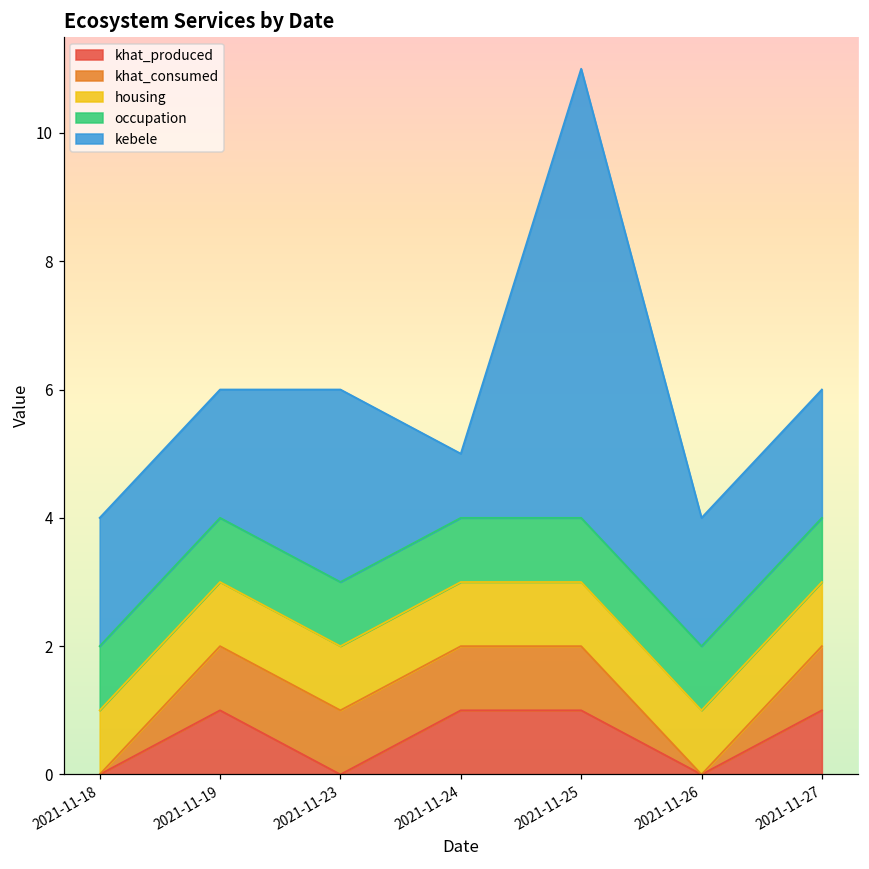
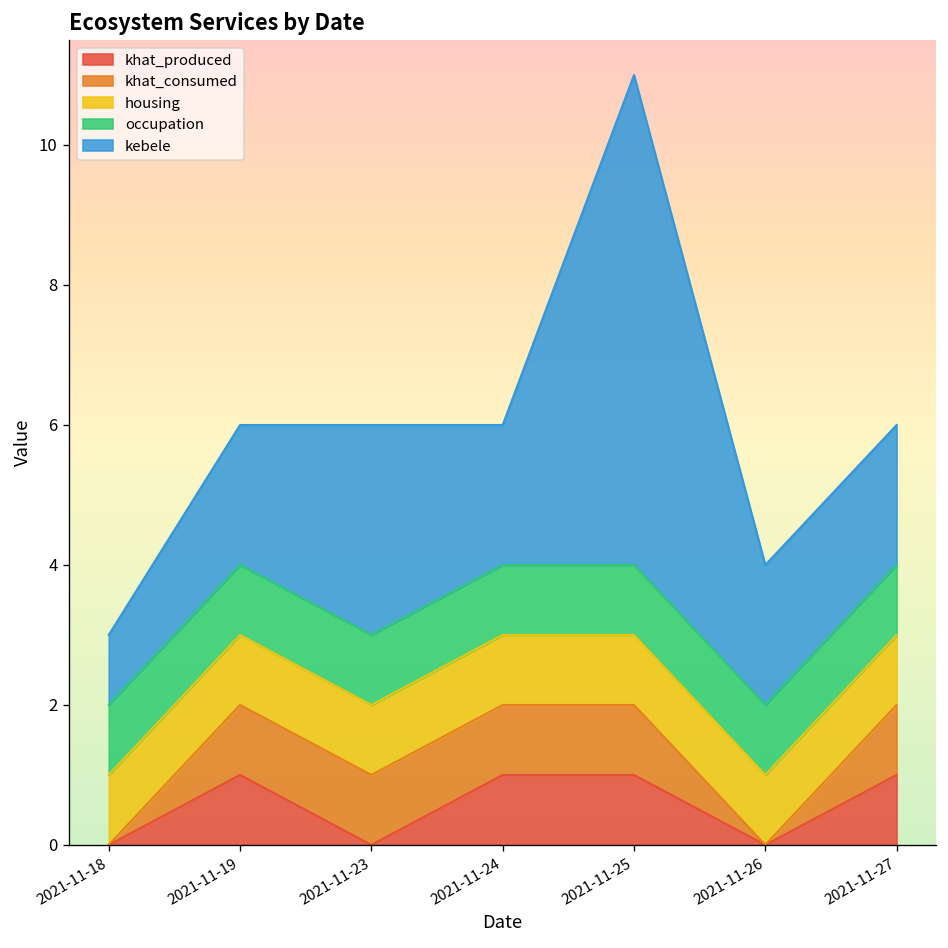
kebele, 2021-11-18: 2 -> 1
kebele, 2021-11-24: 1 -> 2
